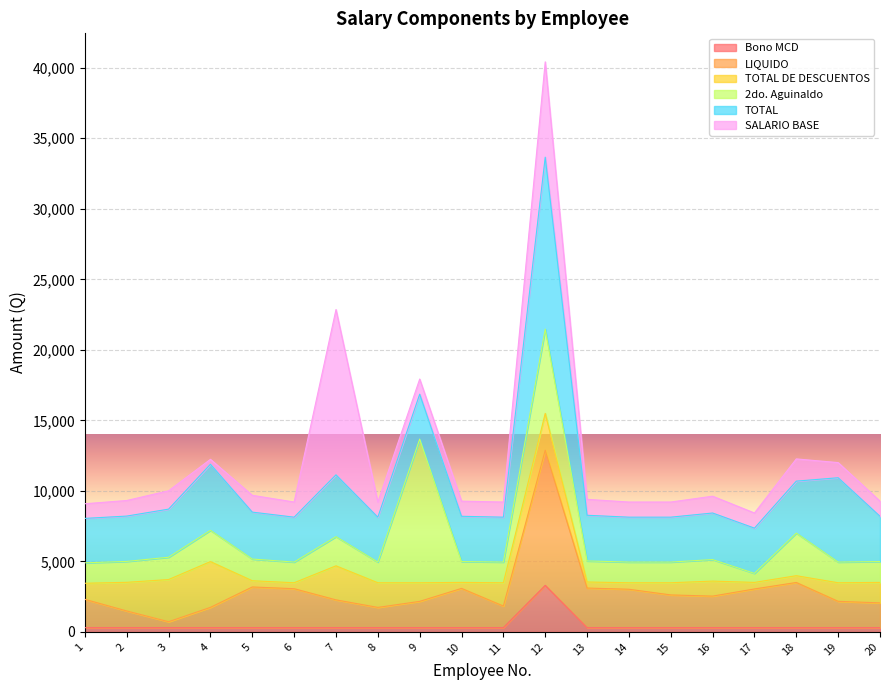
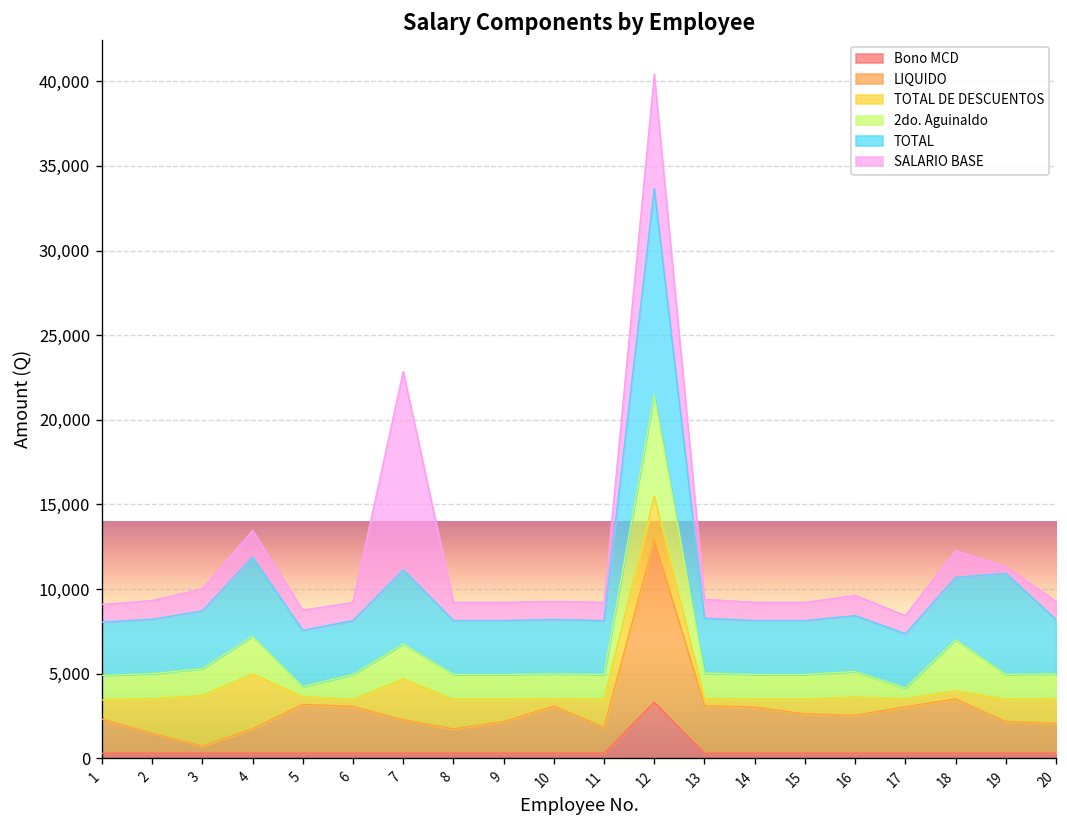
SALARIO BASE, 4: 300 -> 1,600
2do. Aguinaldo, 5: 1,500 -> 600
2do. Aguinaldo, 9: 10,200 -> 1,500
SALARIO BASE, 19: 1,100 -> 400
